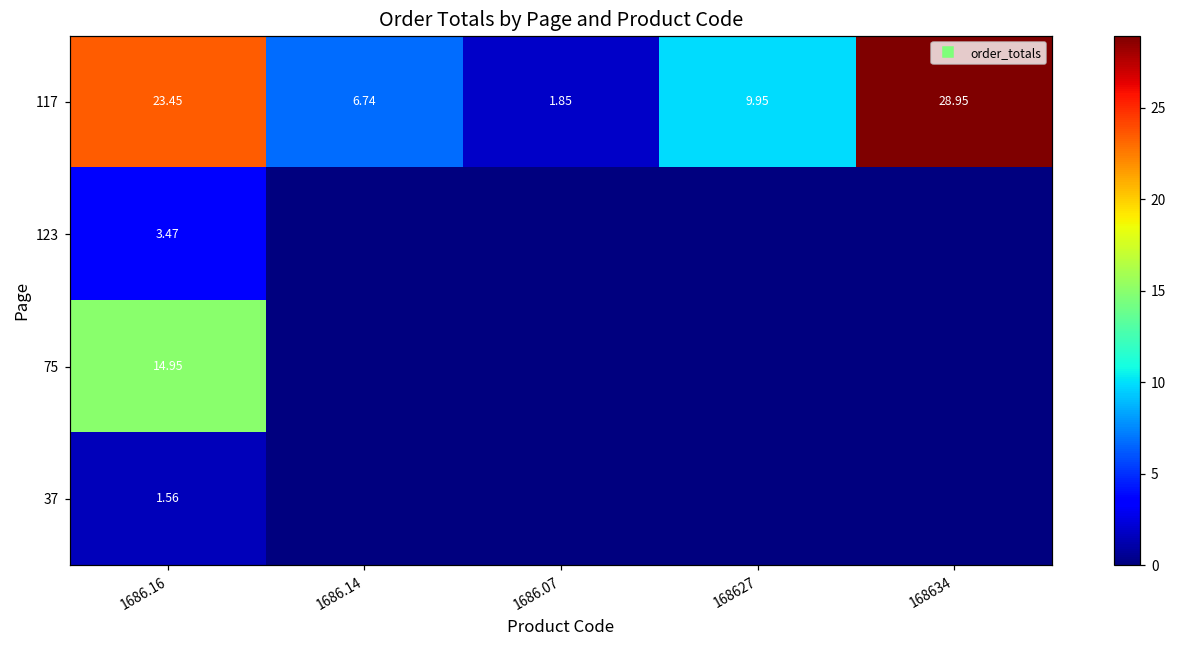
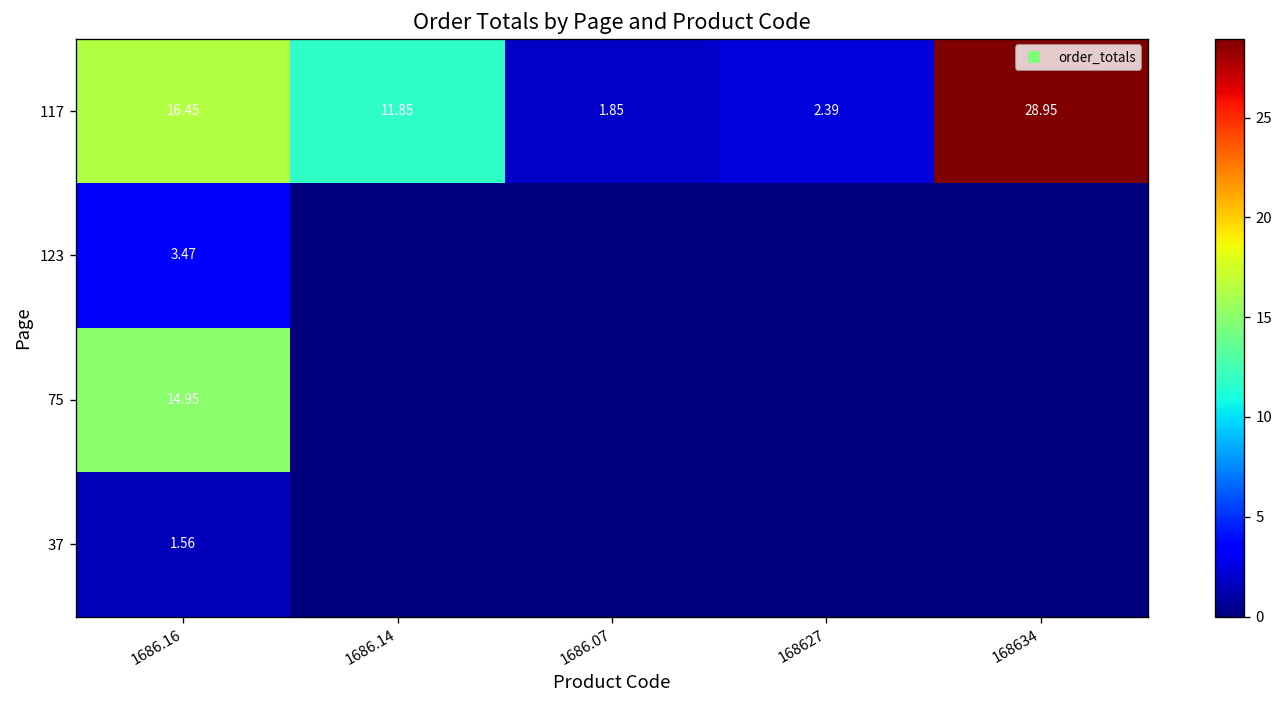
117, 1686.16: 23.45 -> 16.45
117, 1686.14: 6.74 -> 11.85
117, 168627: 9.95 -> 2.39
